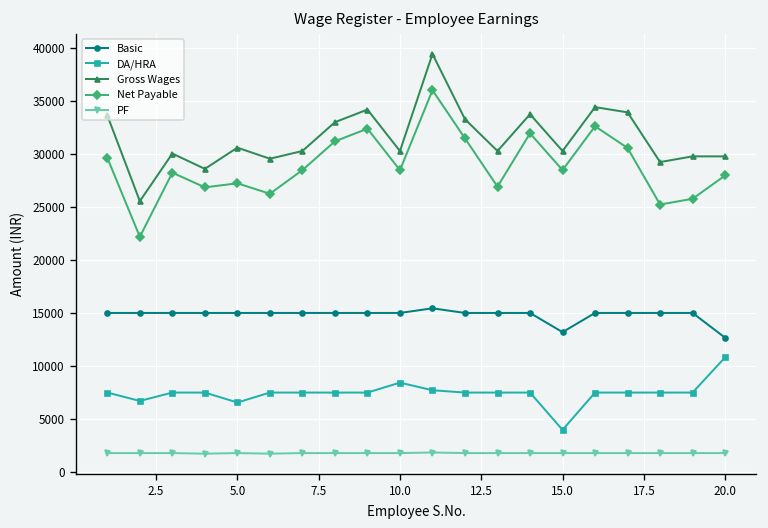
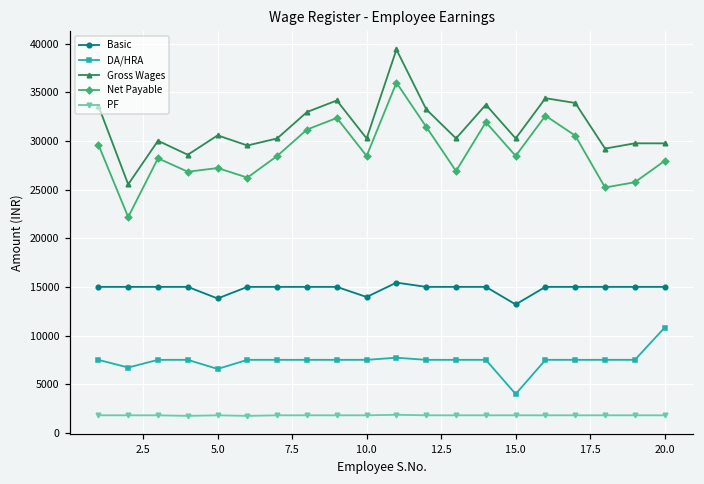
Basic, 5.0: 15000 -> 14000
Basic, 10.0: 15000 -> 14000
DA/HRA, 10.0: 8400 -> 7500
Basic, 20.0: 13000 -> 15000
